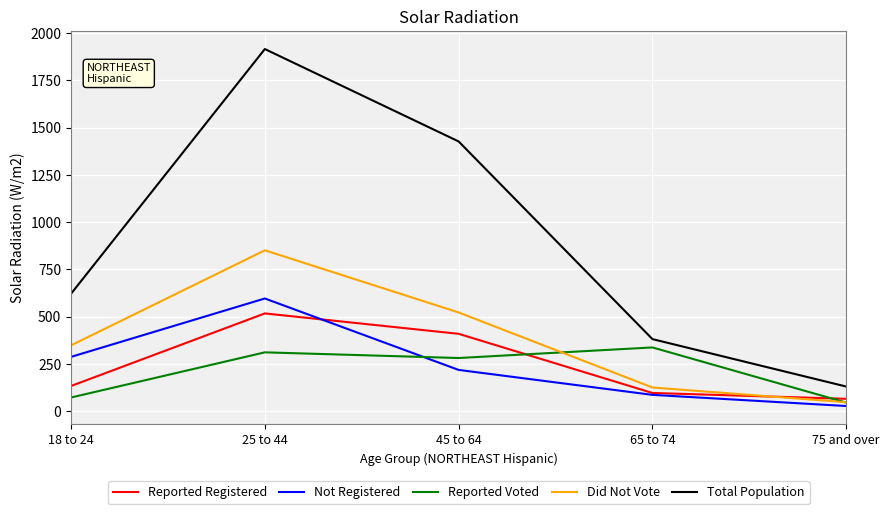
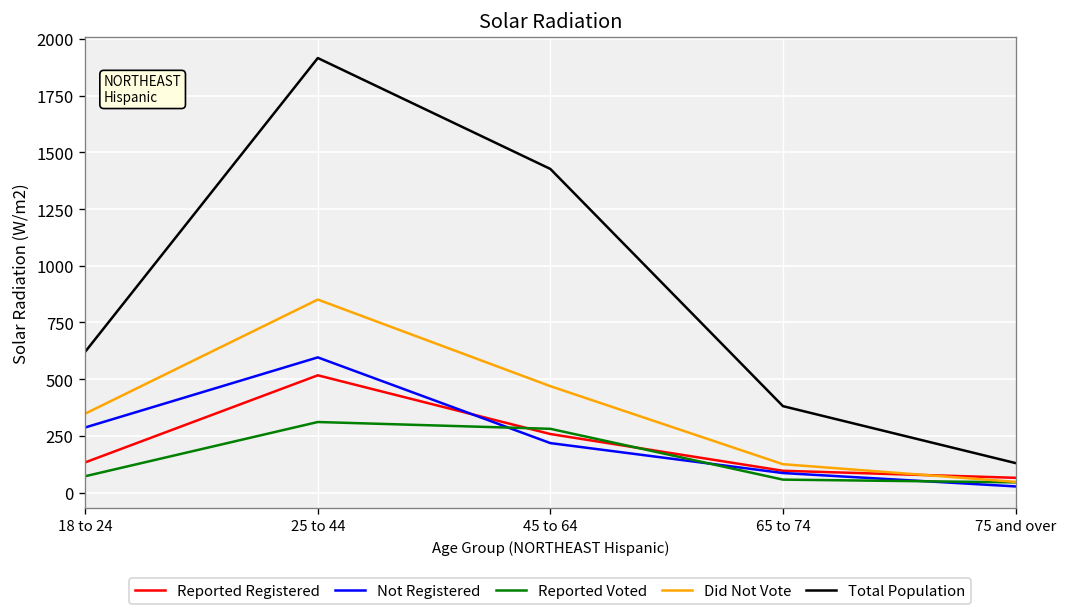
Reported Registered, 45 to 64: 410 -> 260
Did Not Vote, 45 to 64: 520 -> 470
Reported Voted, 65 to 74: 340 -> 60
